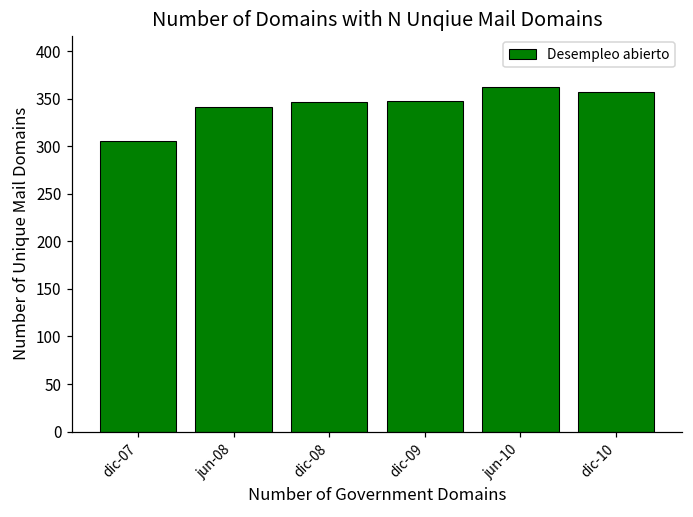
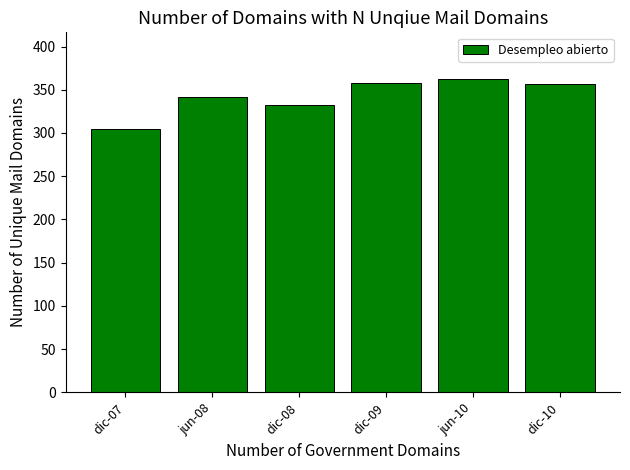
dic-08: 350 -> 330
dic-09: 350 -> 360
